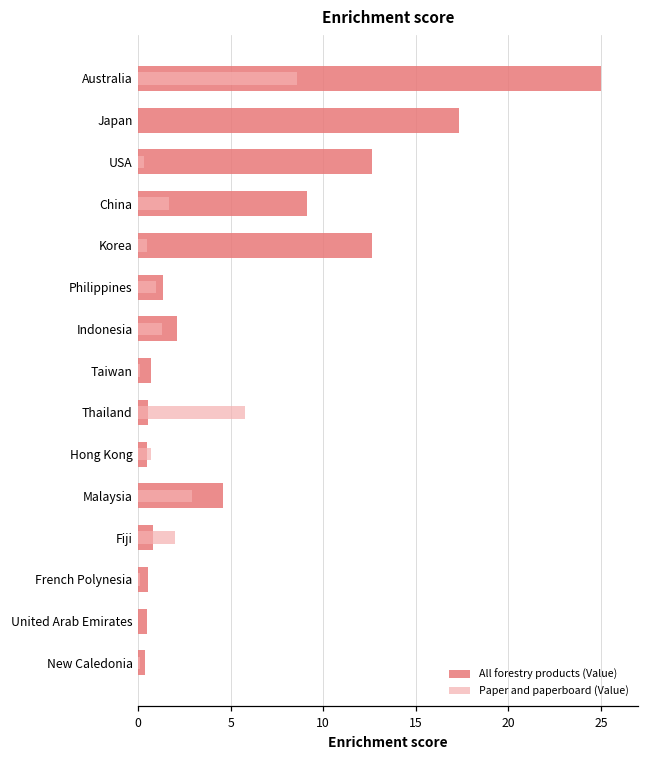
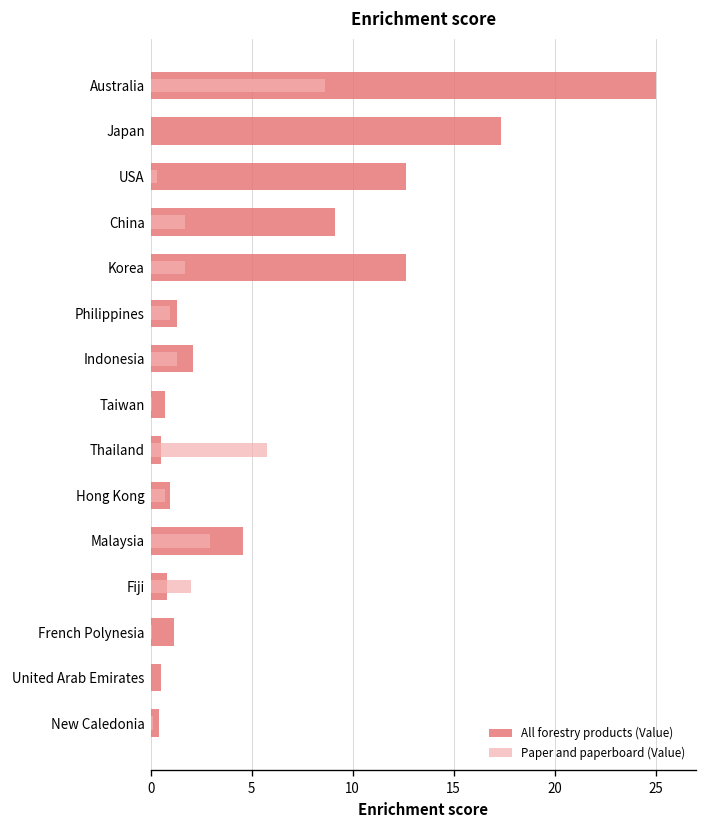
Paper and paperboard (Value), Korea: 0.5 -> 1.7
All forestry products (Value), Hong Kong: 0.5 -> 1.0
All forestry products (Value), French Polynesia: 0.5 -> 1.2
